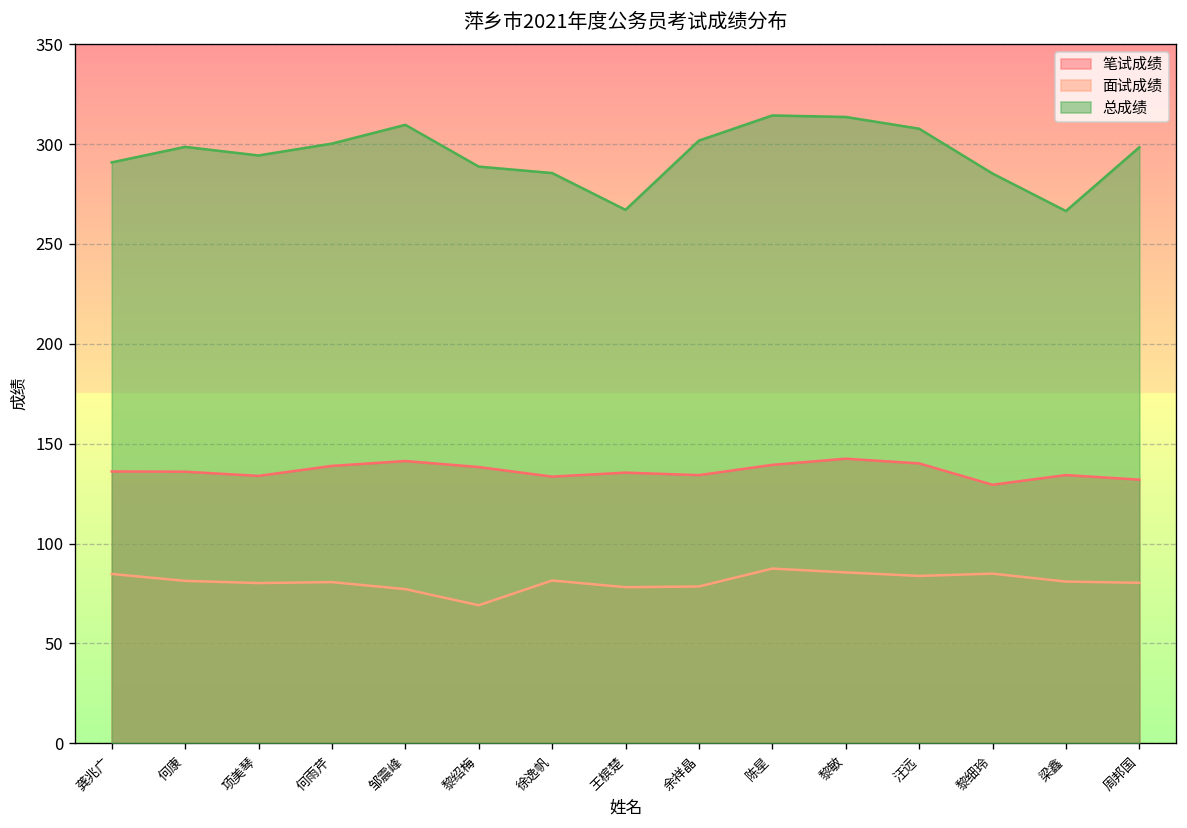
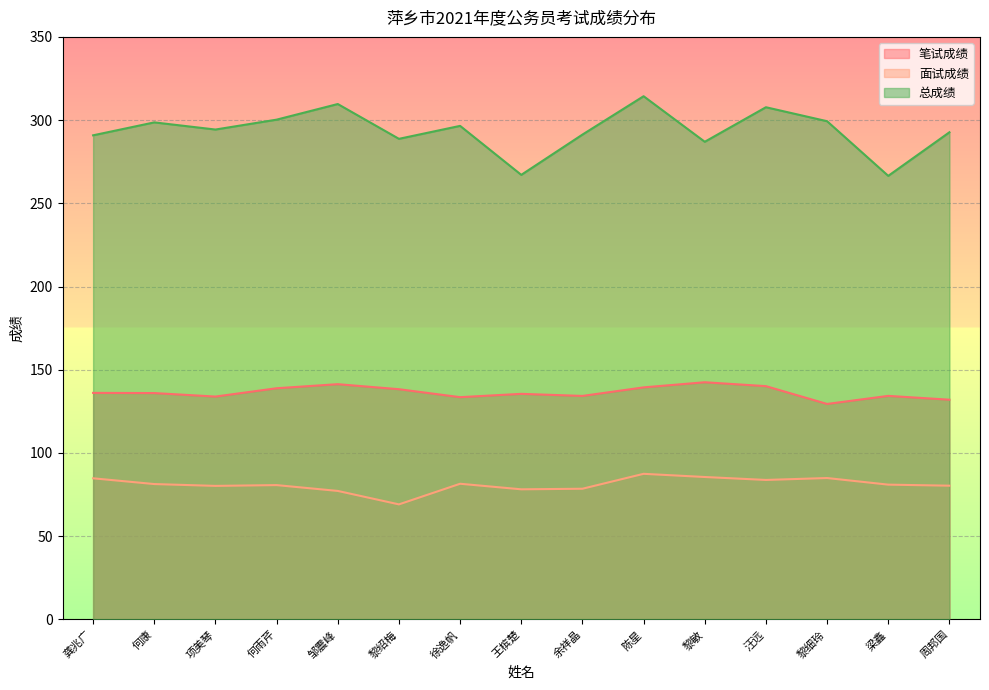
总成绩, 徐逸帆: 286 -> 297
总成绩, 余祥晶: 302 -> 291
总成绩, 黎敏: 314 -> 287
总成绩, 黎细玲: 285 -> 299
总成绩, 周邦国: 298 -> 293
